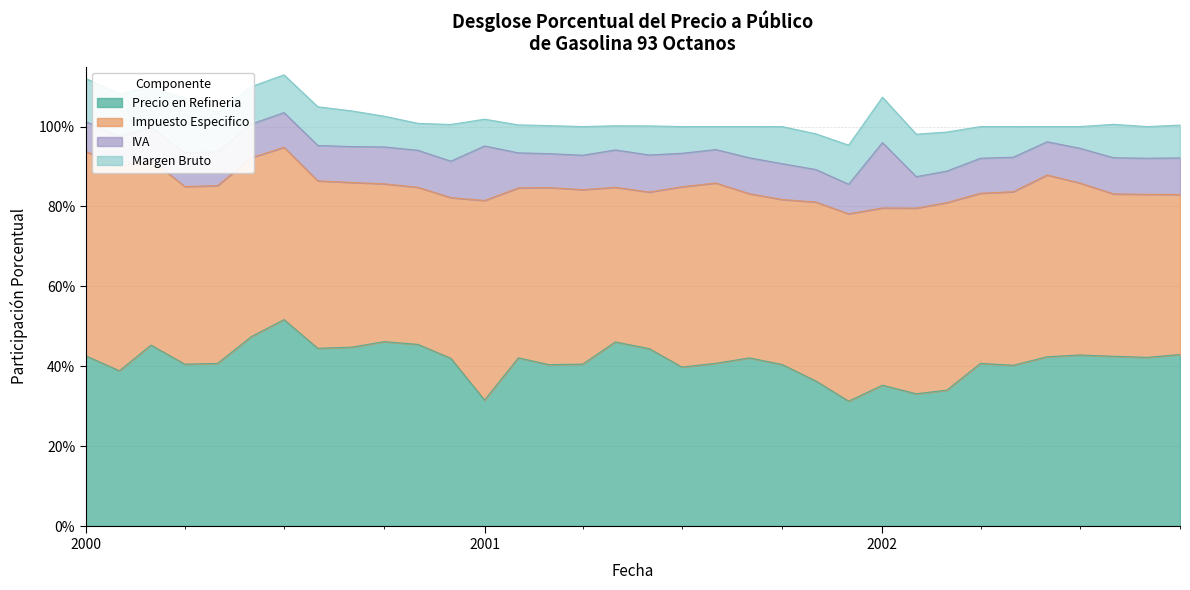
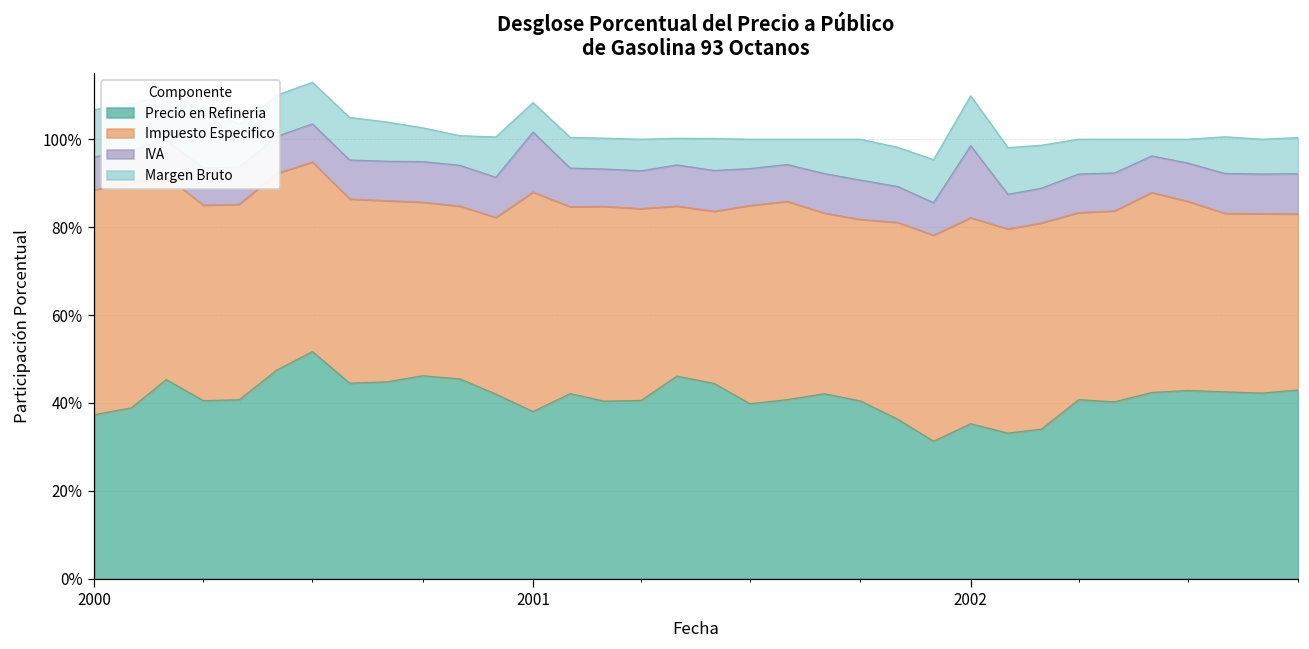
Precio en Refineria, 2000: 43% -> 37%
Precio en Refineria, 2001: 32% -> 38%
Impuesto Especifico, 2002: 44% -> 47%
